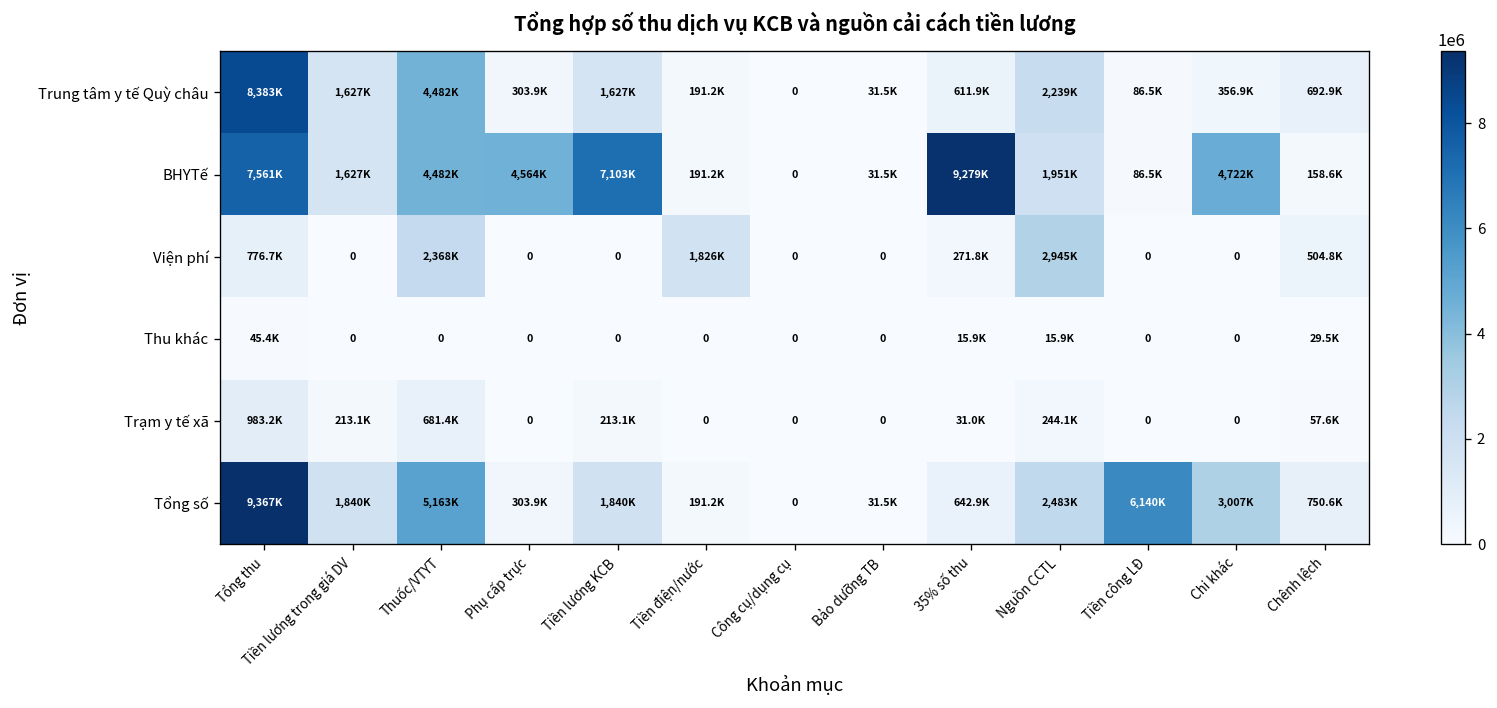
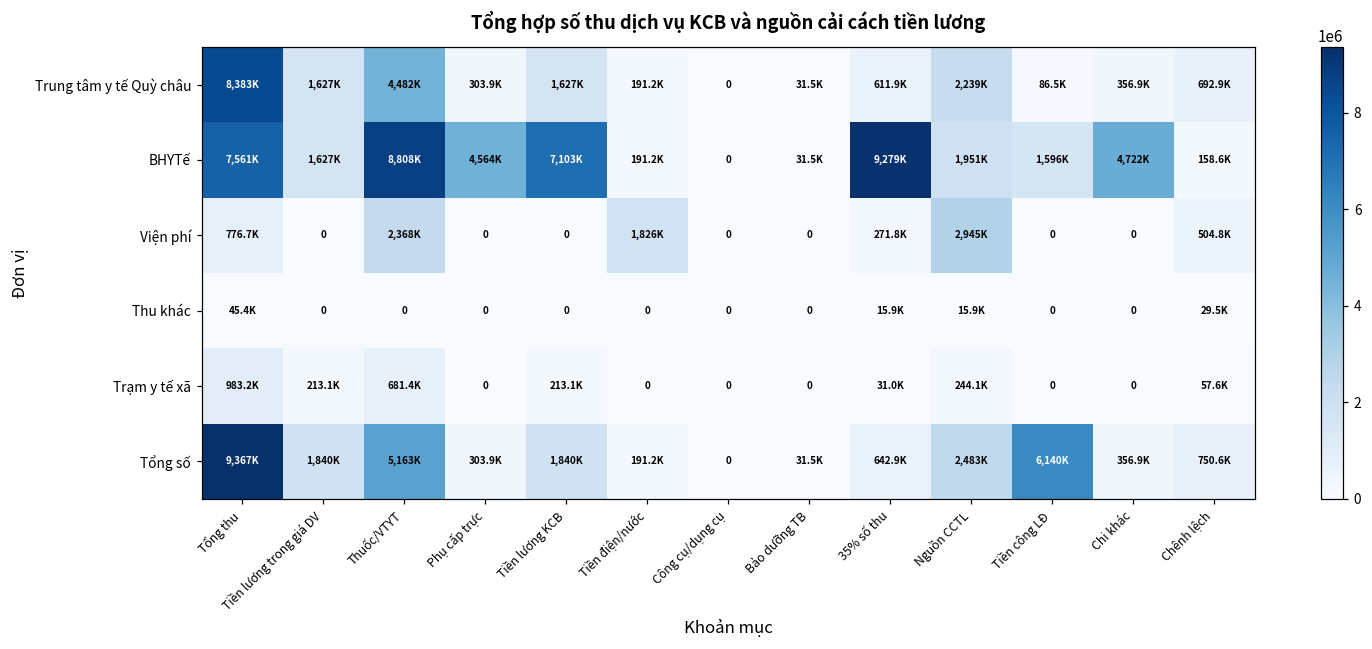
BHYTế, Thuốc/VTYT: 4,482K -> 8,808K
BHYTế, Tiền công LĐ: 86.5K -> 1,596K
Tổng số, Chi khác: 3,007K -> 356.9K
